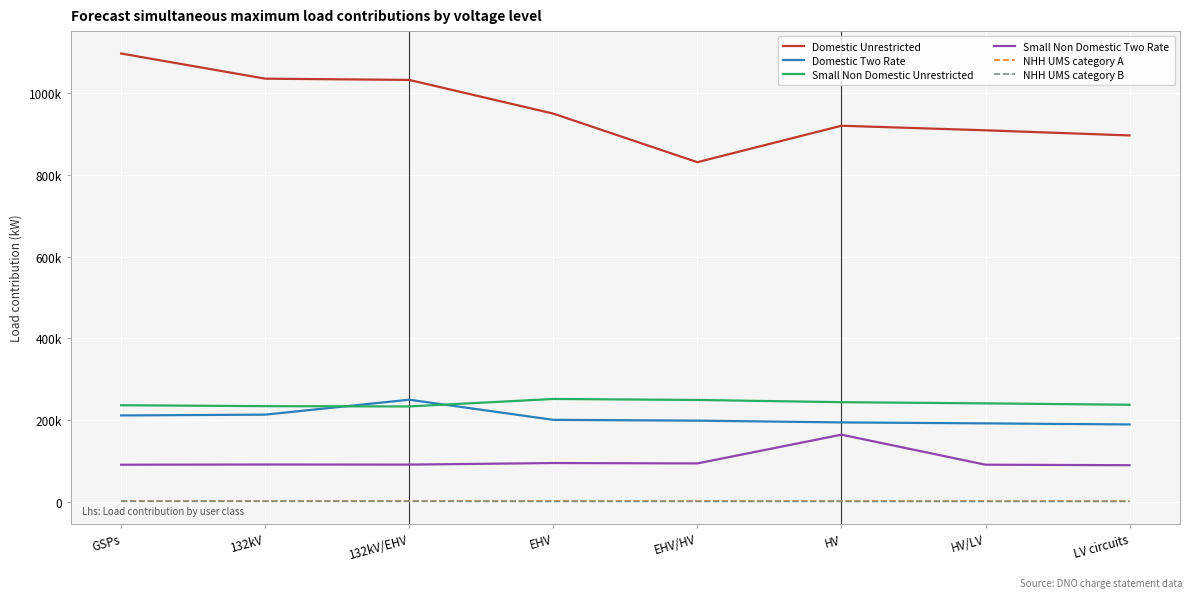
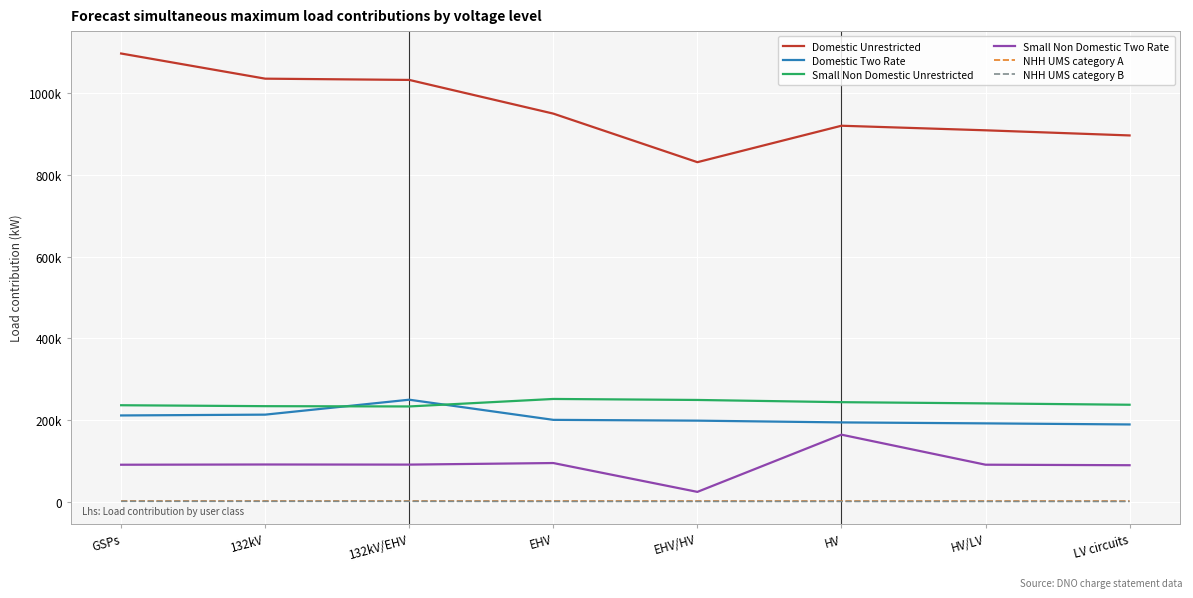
Small Non Domestic Two Rate, EHV/HV: 90000 -> 20000
